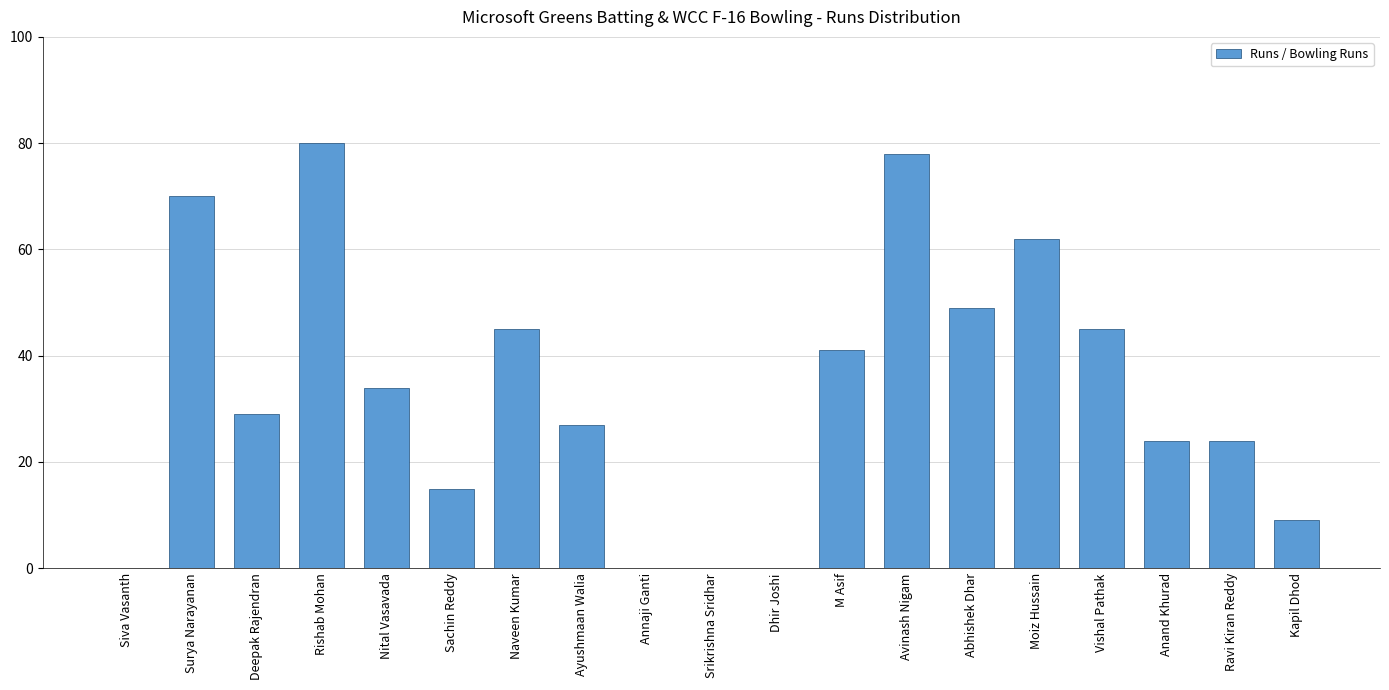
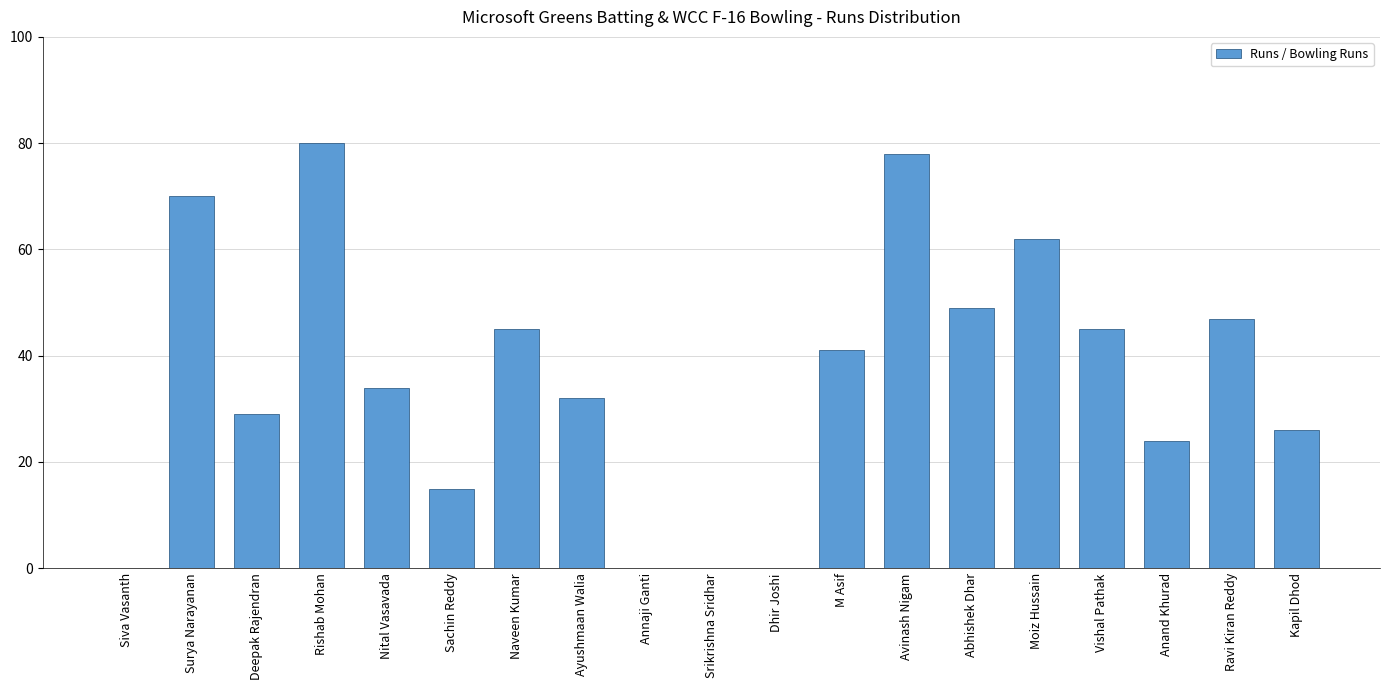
Ayushmaan Walia: 27 -> 32
Ravi Kiran Reddy: 24 -> 47
Kapil Dhod: 9 -> 26
